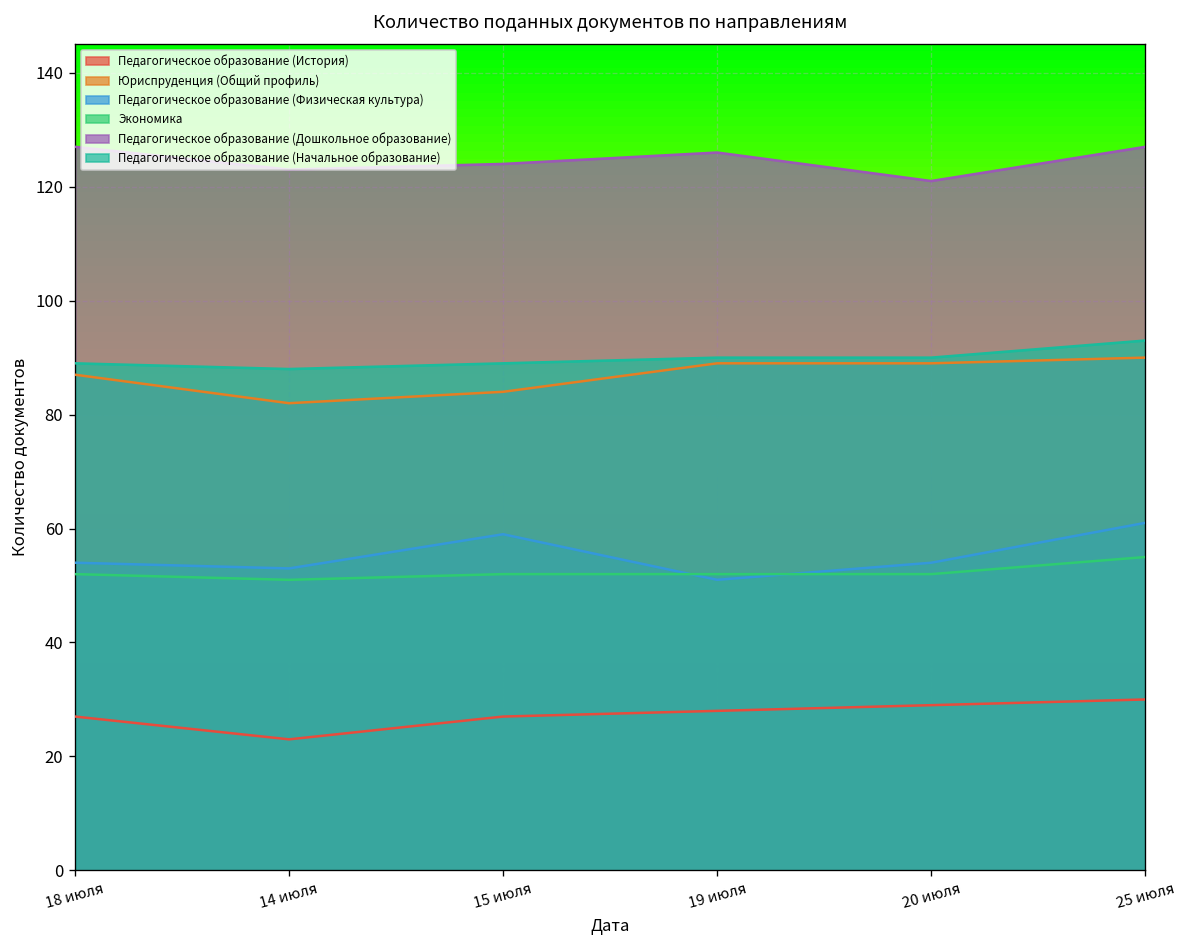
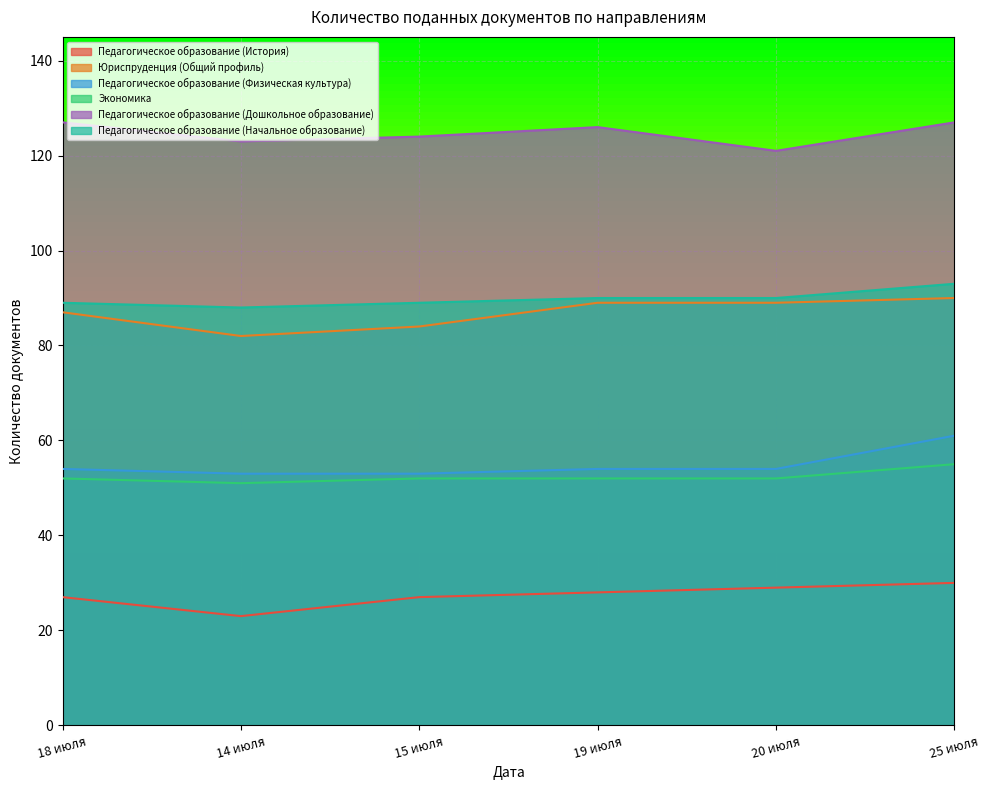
Педагогическое образование (Физическая культура), 15 июля: 59 -> 53
Педагогическое образование (Физическая культура), 19 июля: 51 -> 54
